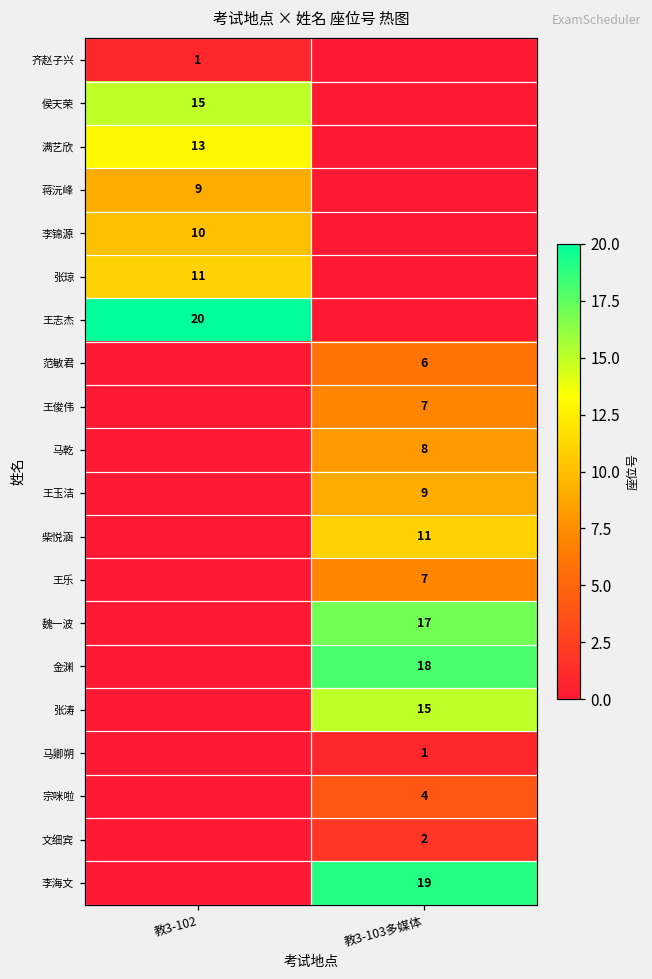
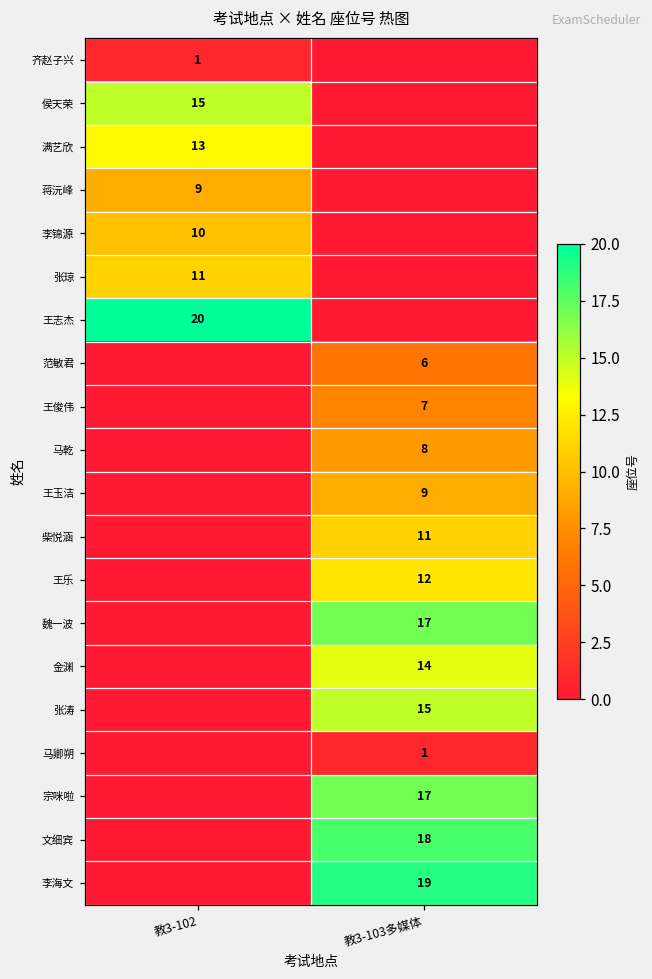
王乐, 教3-103多媒体: 7 -> 12
金渊, 教3-103多媒体: 18 -> 14
宗咪啦, 教3-103多媒体: 4 -> 17
文细宾, 教3-103多媒体: 2 -> 18
